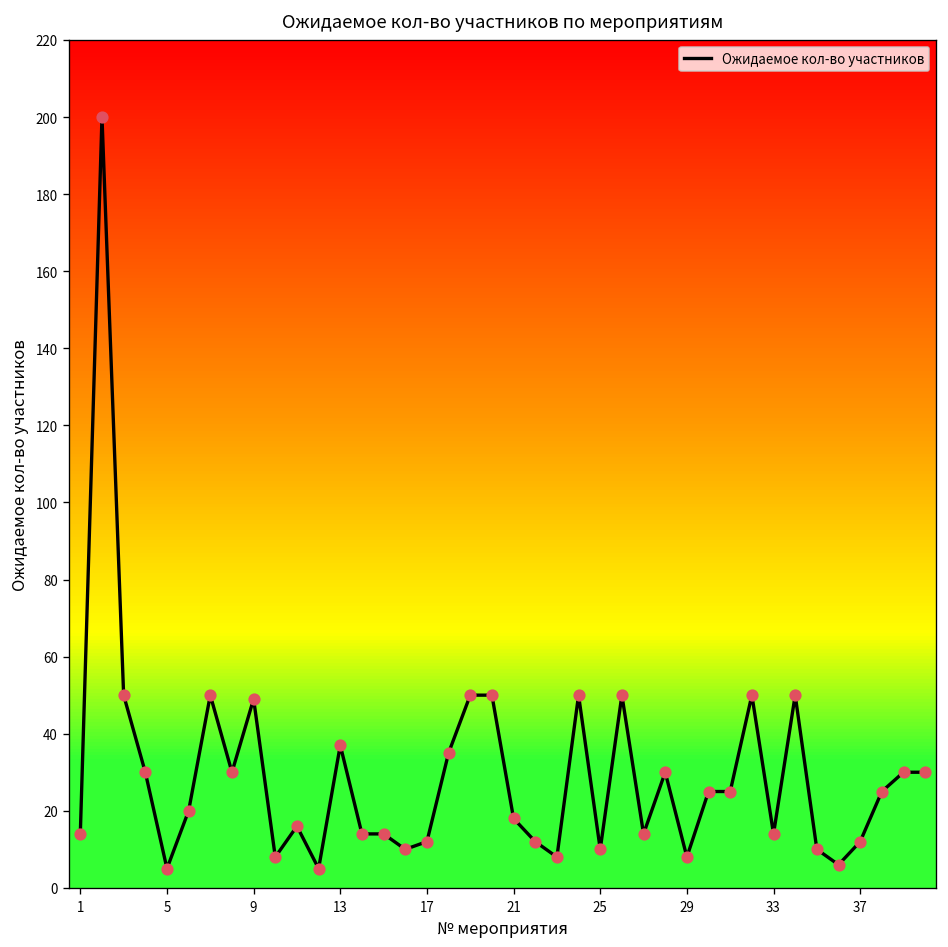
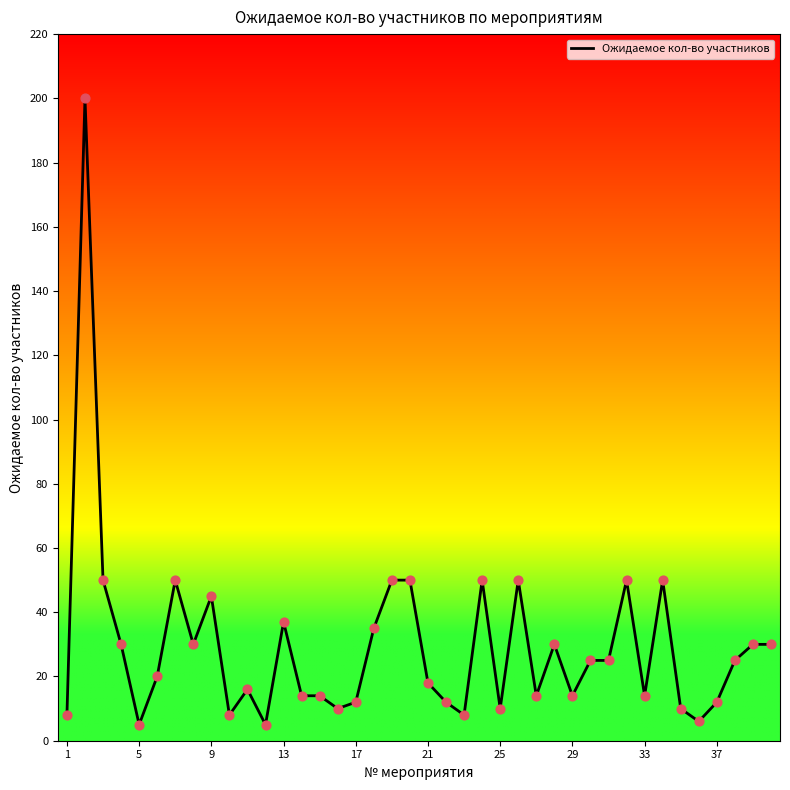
1: 14 -> 8
9: 49 -> 45
29: 8 -> 14
